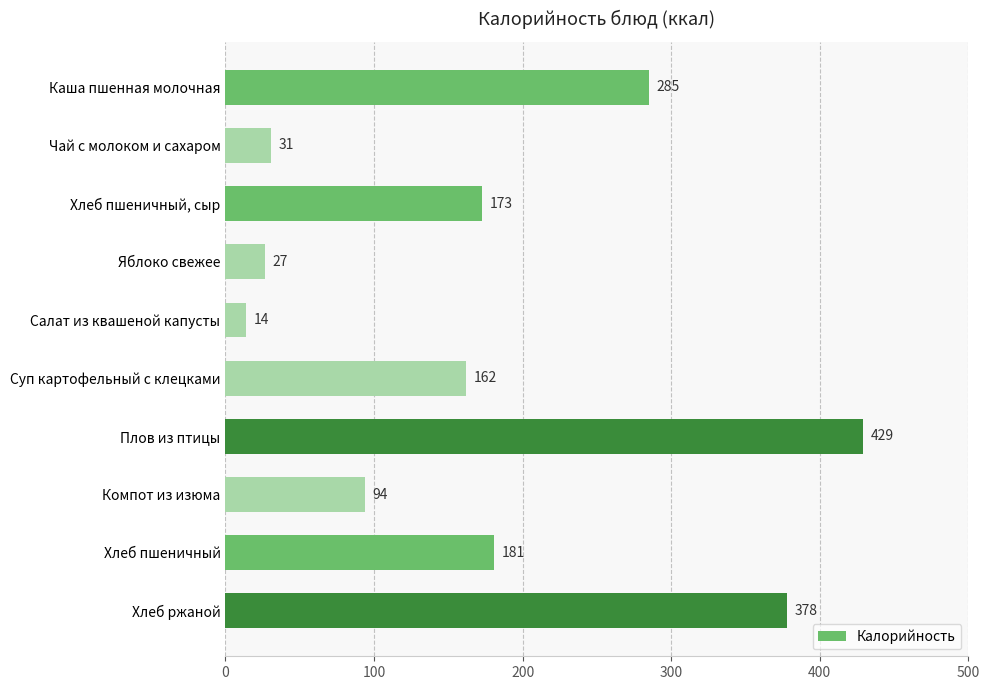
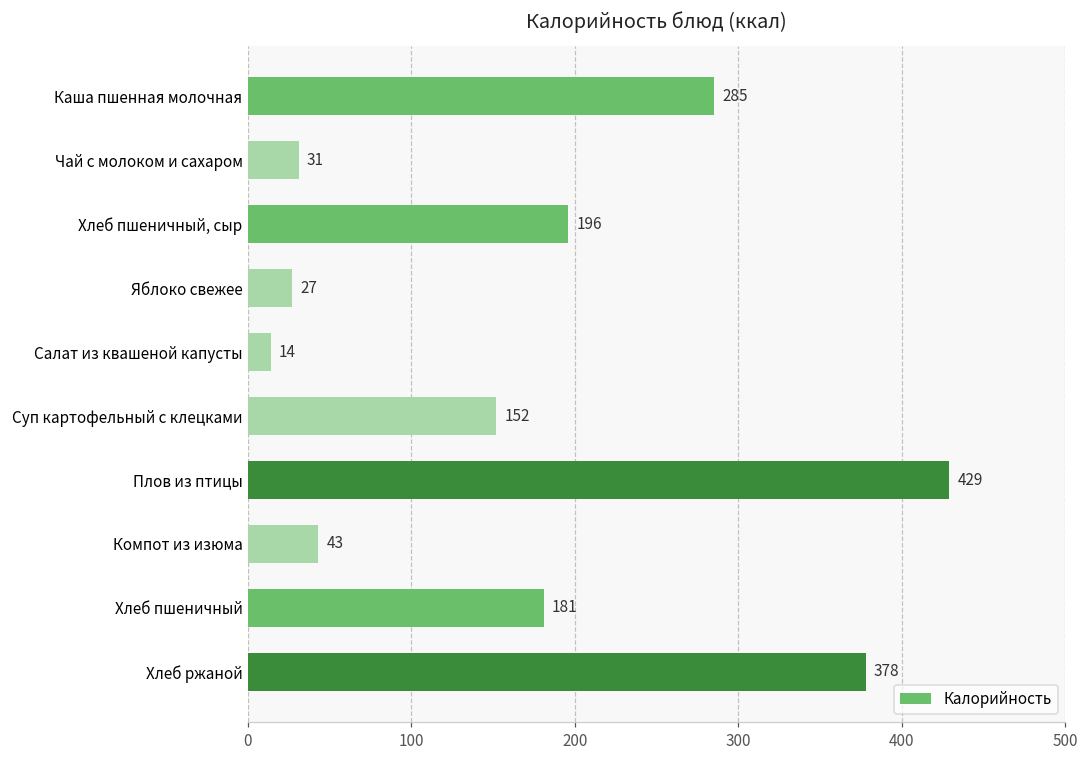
Хлеб пшеничный, сыр: 173 -> 196
Суп картофельный с клецками: 162 -> 152
Компот из изюма: 94 -> 43
